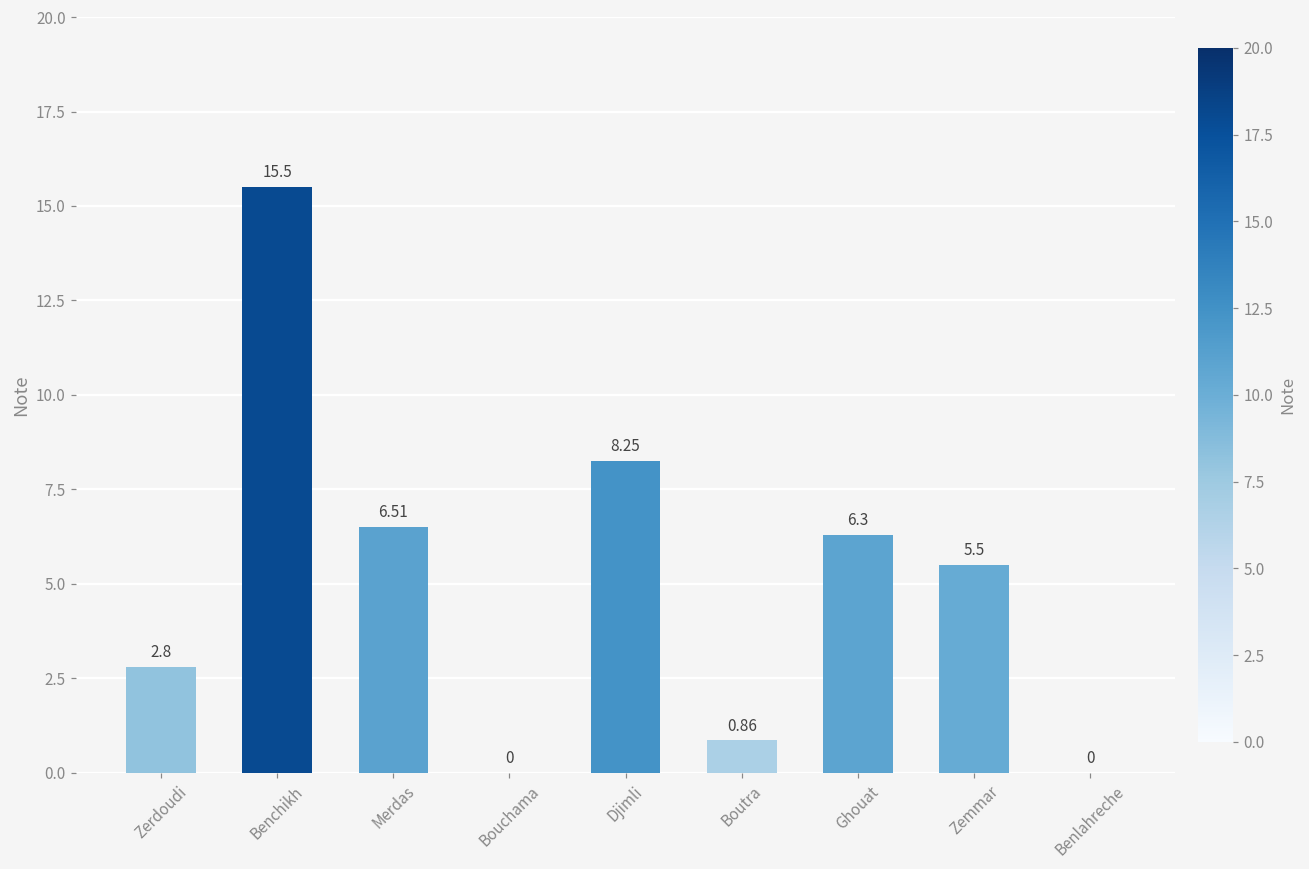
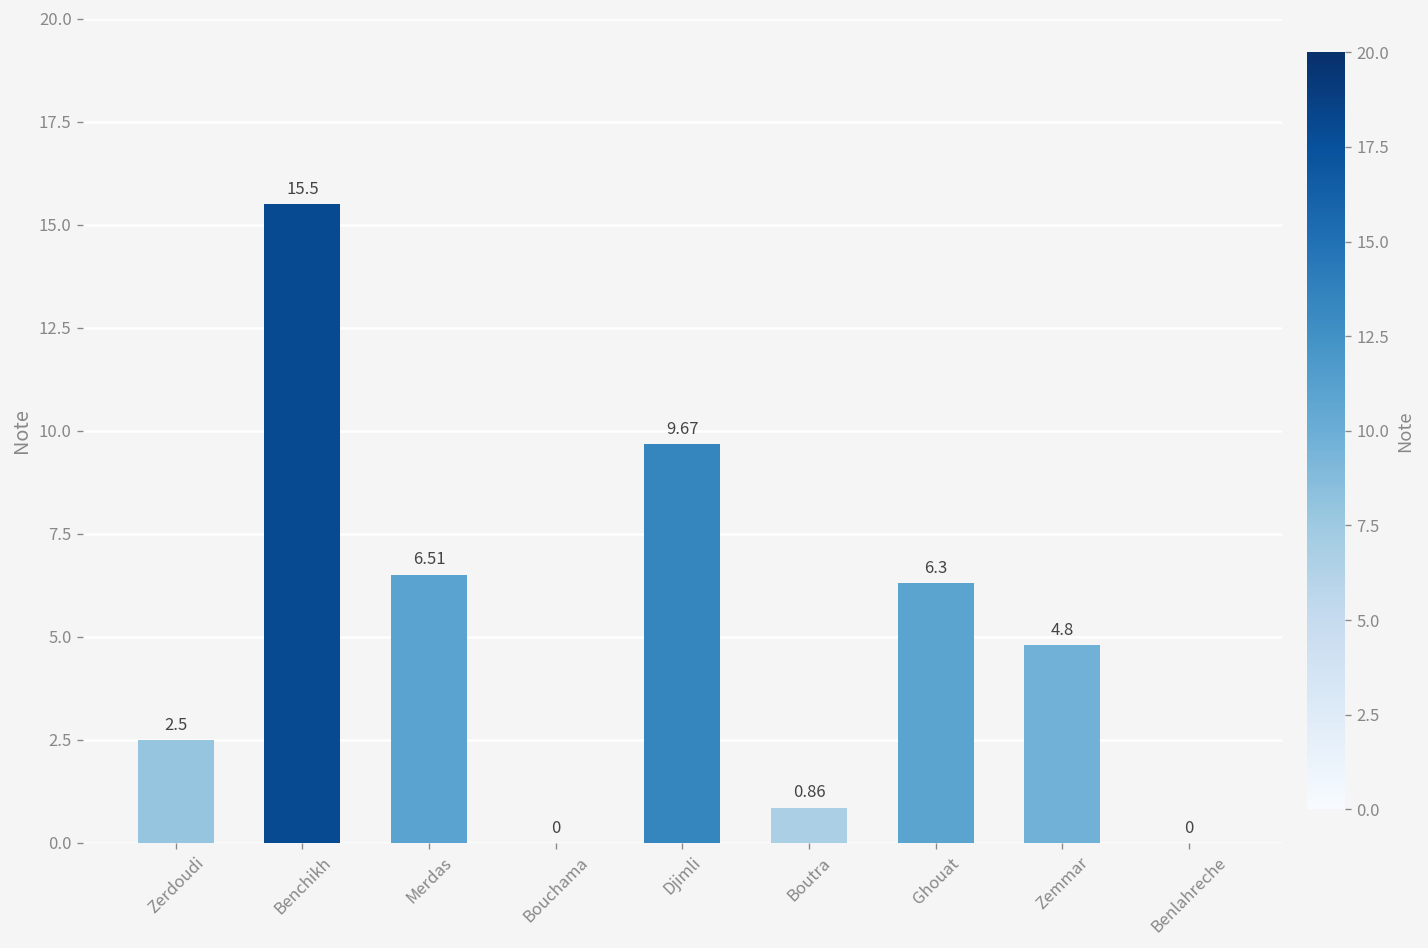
Zerdoudi: 2.8 -> 2.5
Djimli: 8.25 -> 9.67
Zemmar: 5.5 -> 4.8
